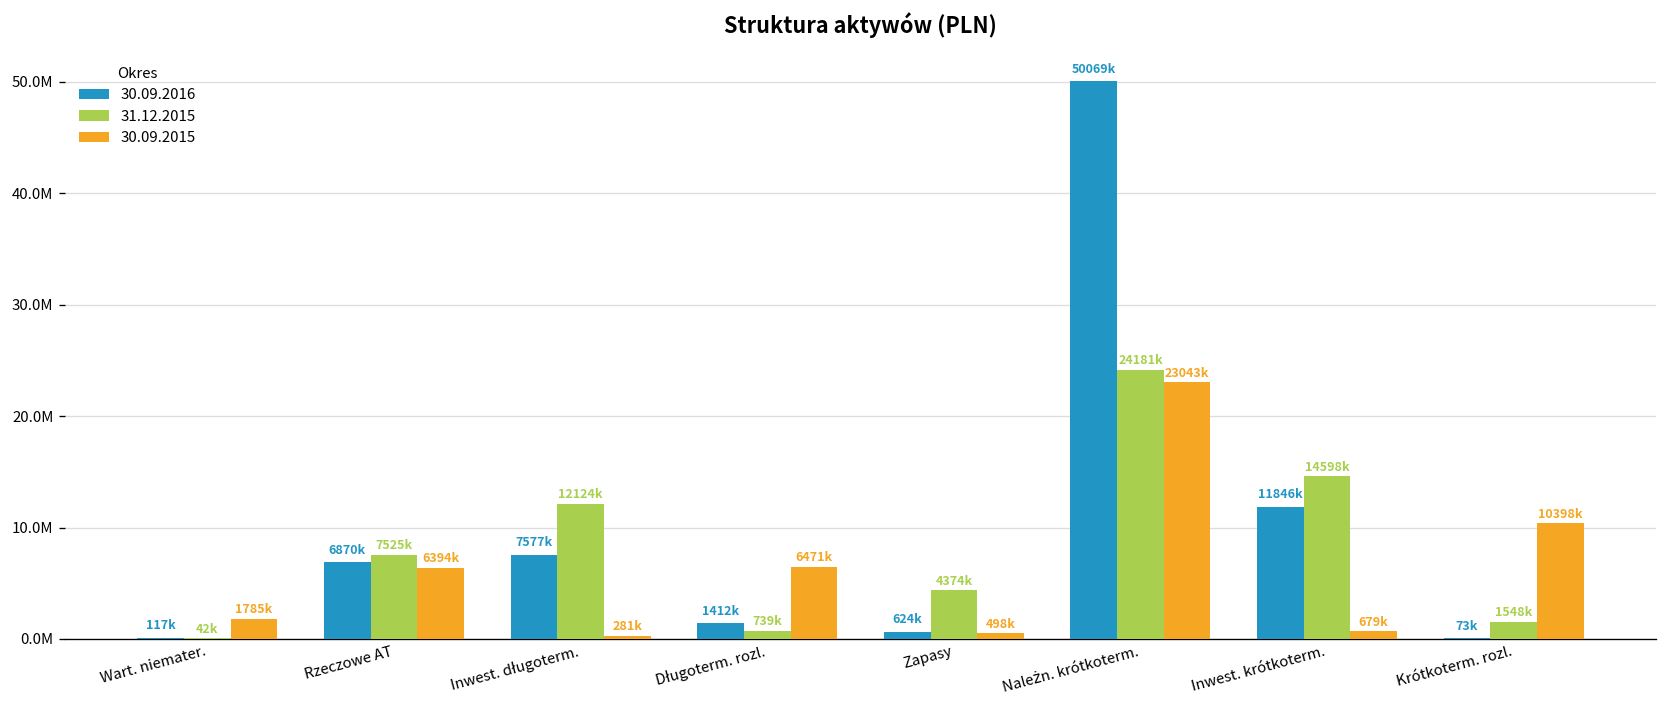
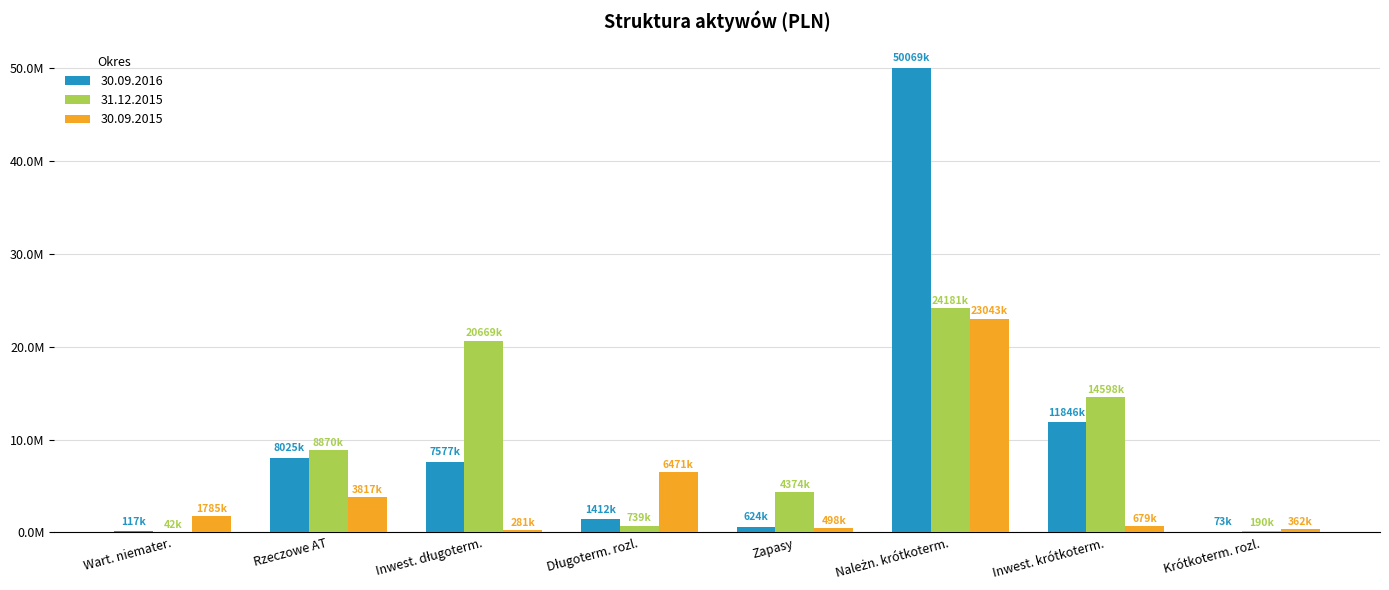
30.09.2016, Rzeczowe AT: 6870k -> 8025k
31.12.2015, Rzeczowe AT: 7525k -> 8870k
30.09.2015, Rzeczowe AT: 6394k -> 3817k
31.12.2015, Inwest. długoterm.: 12124k -> 20669k
31.12.2015, Krótkoterm. rozl.: 1548k -> 190k
30.09.2015, Krótkoterm. rozl.: 10398k -> 362k
